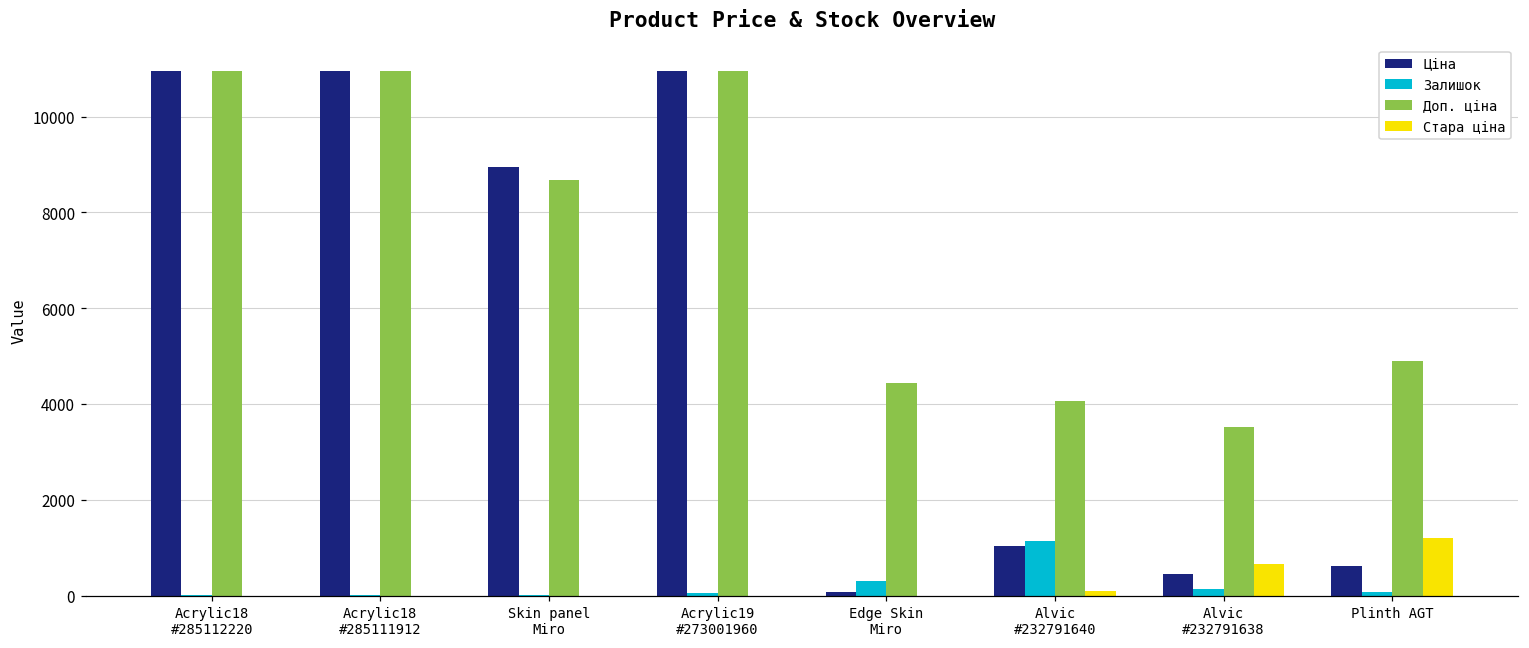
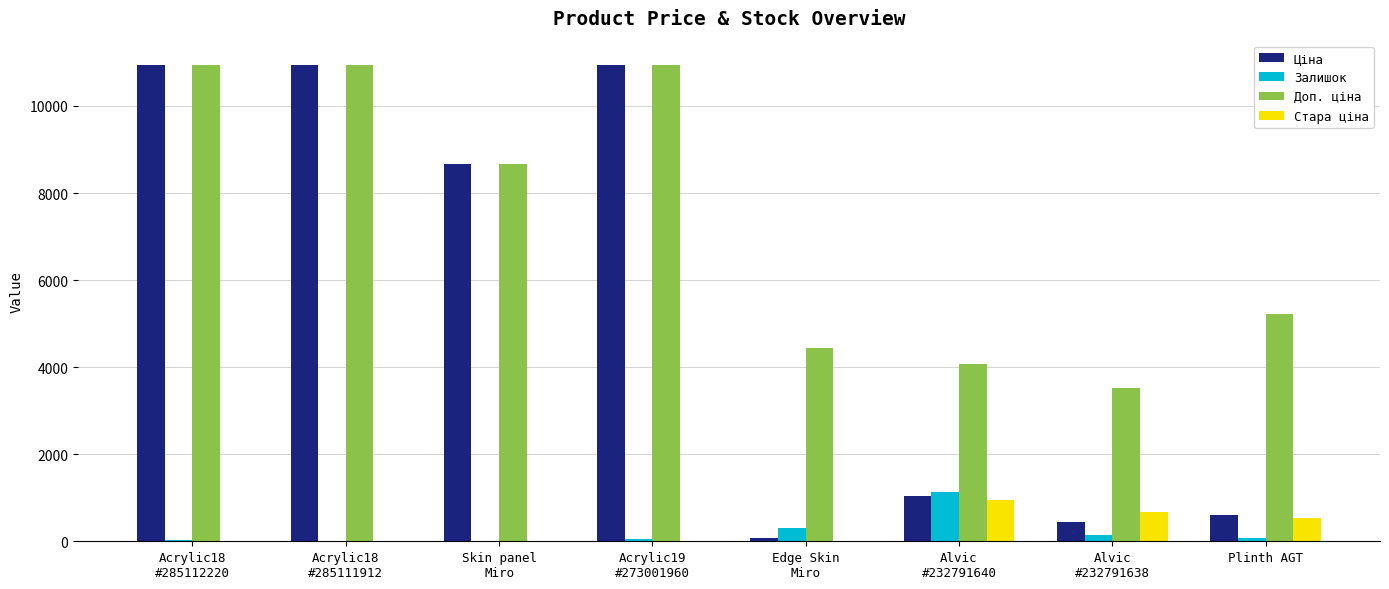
Ціна, Skin panel Miro: 9000 -> 8700
Стара ціна, Alvic #232791640: 100 -> 1000
Доп. ціна, Plinth AGT: 4900 -> 5200
Стара ціна, Plinth AGT: 1200 -> 500
